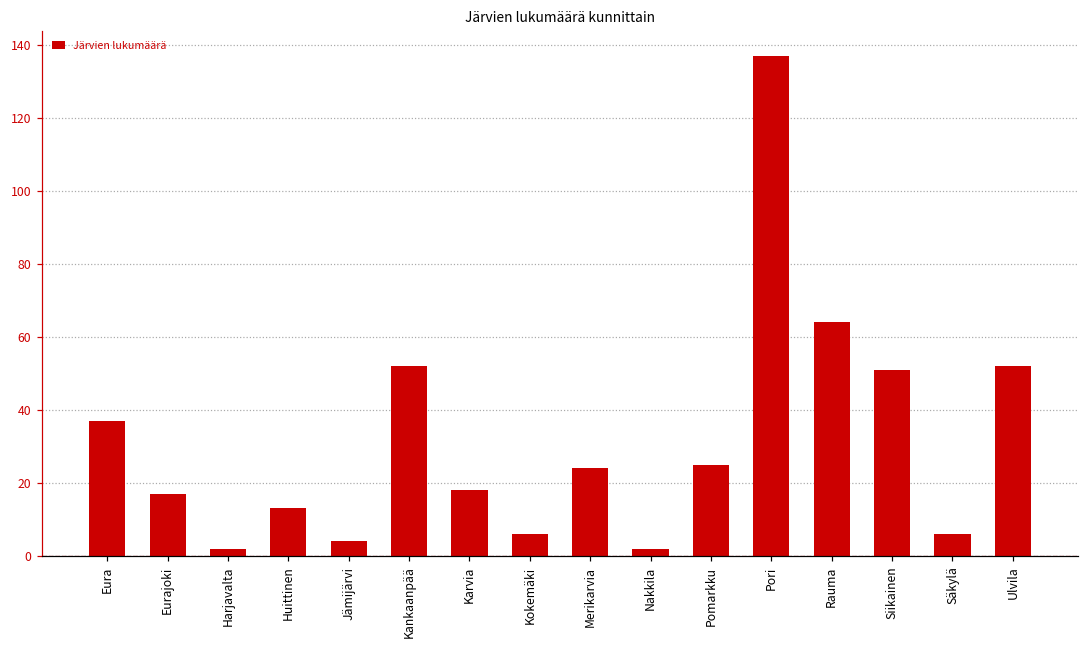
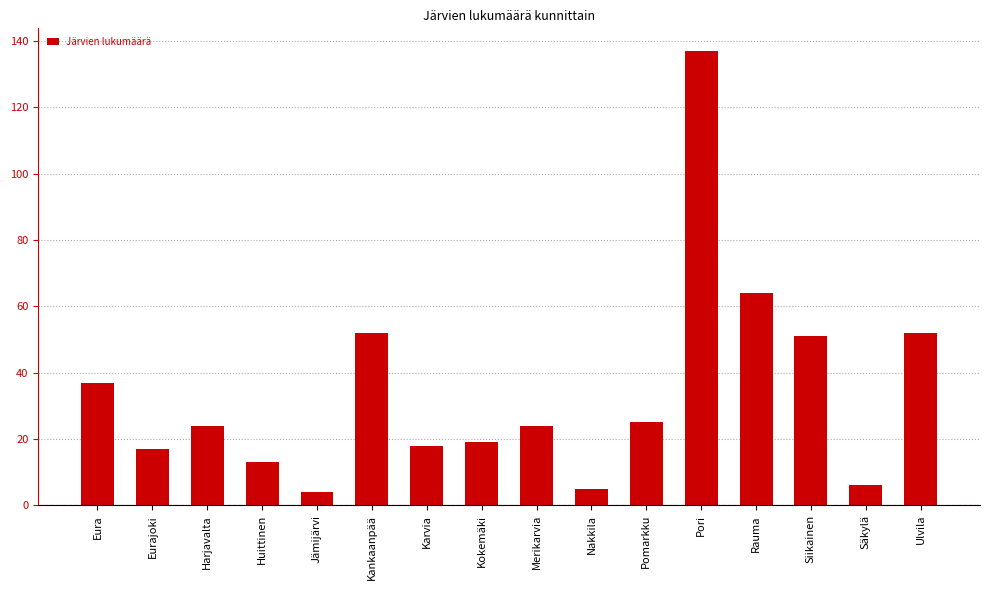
Harjavalta: 2 -> 24
Kokemäki: 6 -> 19
Nakkila: 2 -> 5
